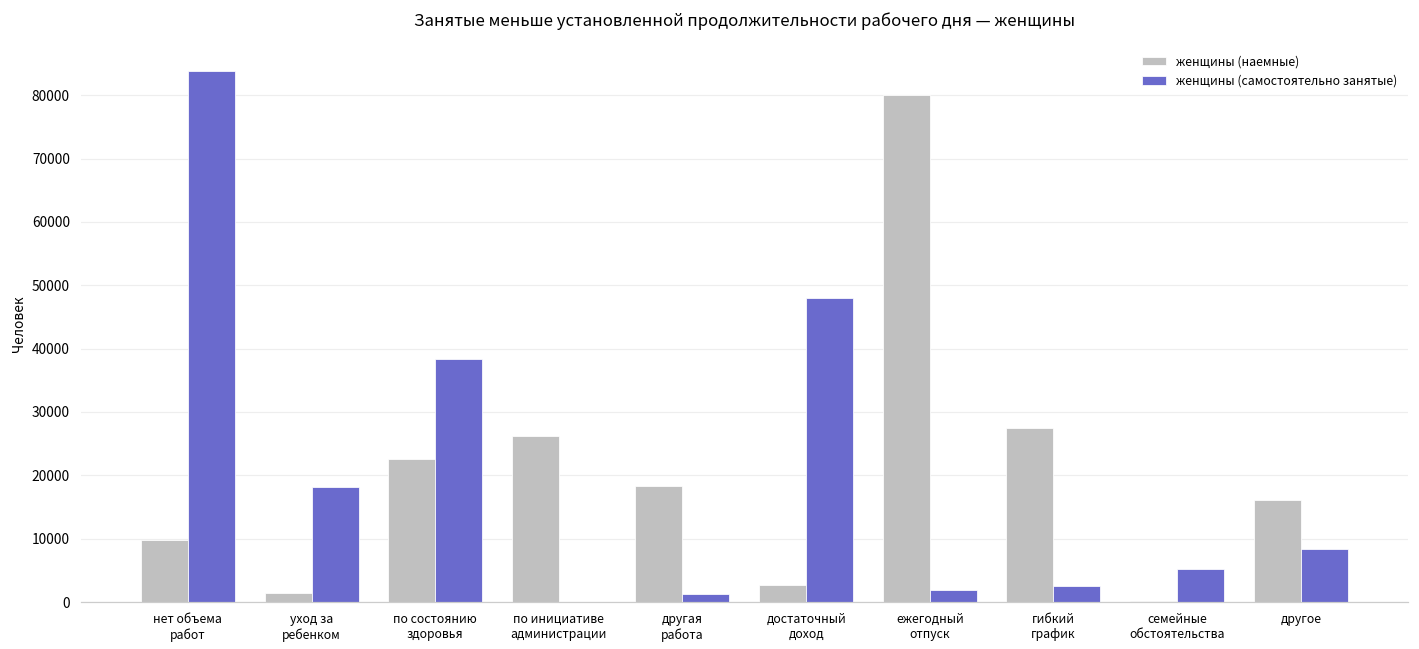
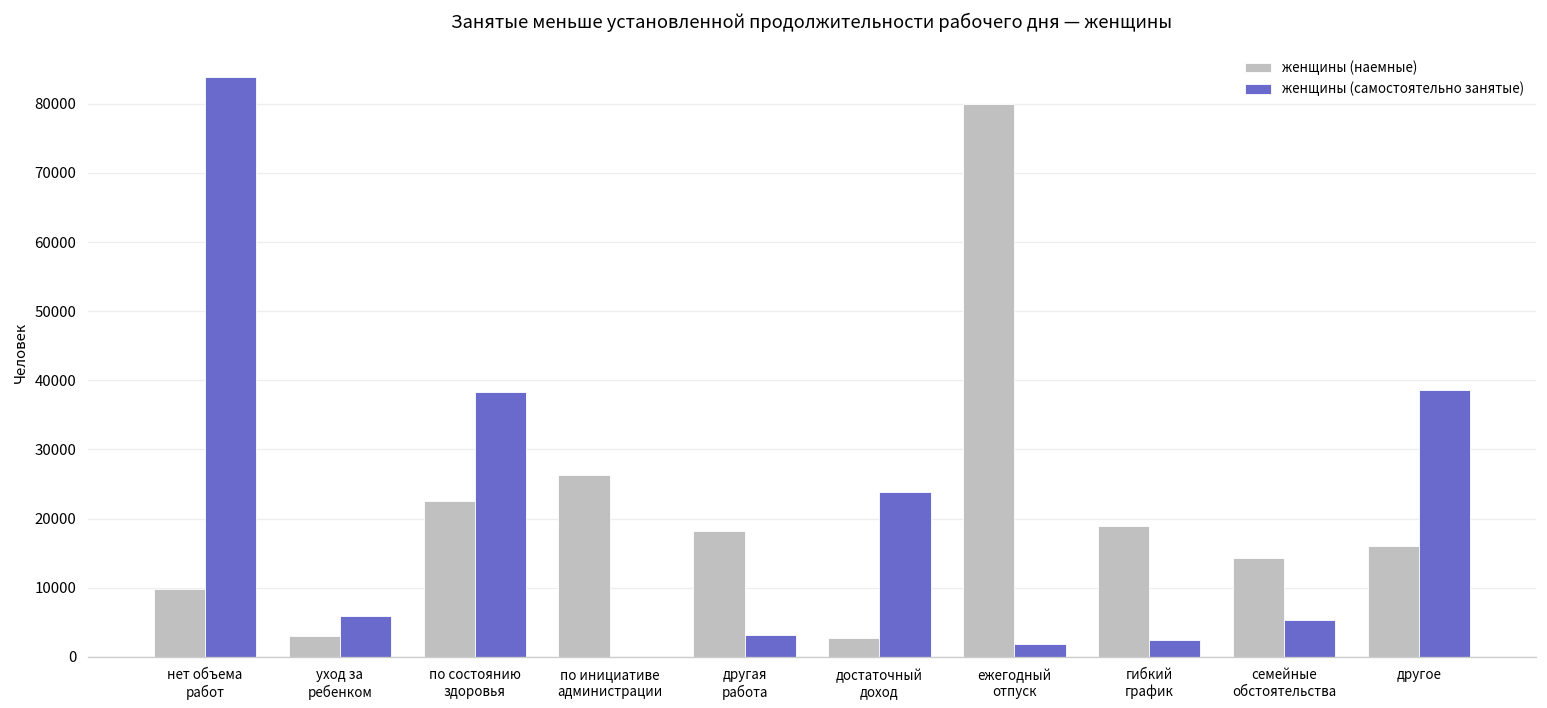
женщины (наемные), уход за ребенком: 1000 -> 3000
женщины (самостоятельно занятые), уход за ребенком: 18000 -> 6000
женщины (самостоятельно занятые), другая работа: 1000 -> 3000
женщины (самостоятельно занятые), достаточный доход: 48000 -> 24000
женщины (наемные), гибкий график: 28000 -> 19000
женщины (наемные), семейные обстоятельства: 0 -> 14000
женщины (самостоятельно занятые), другое: 8000 -> 39000
